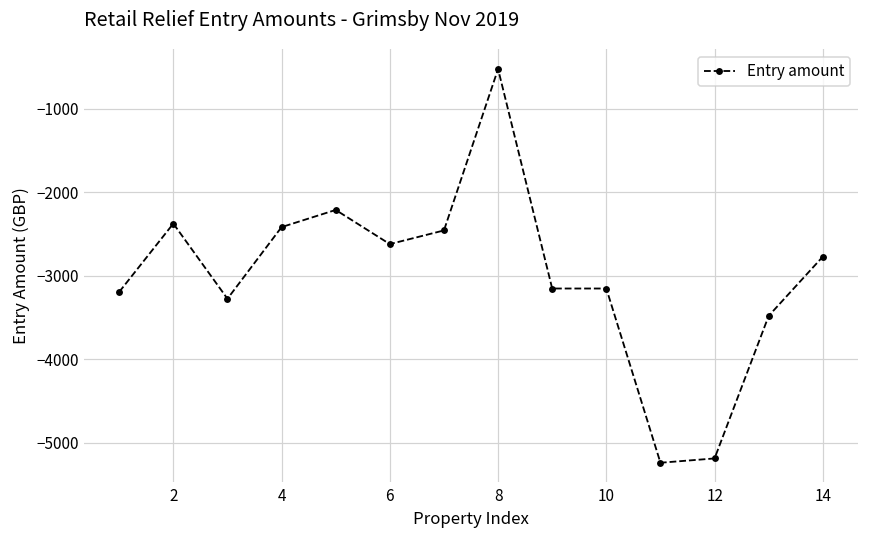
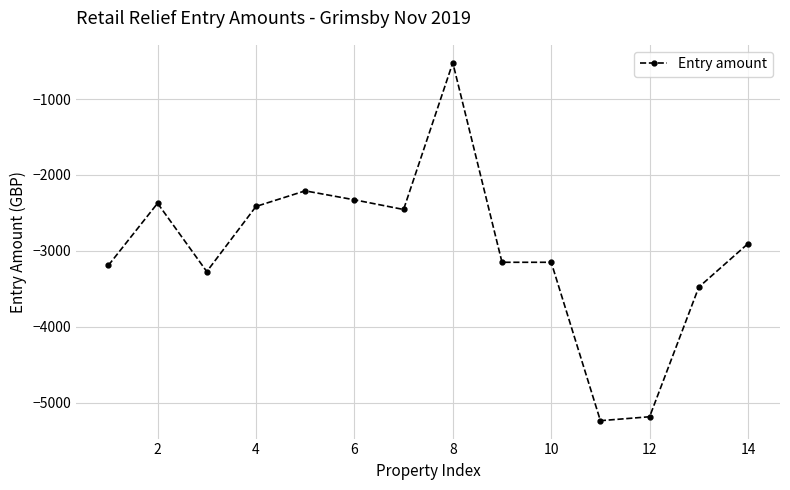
6: -2600 -> -2300
14: -2800 -> -2900
